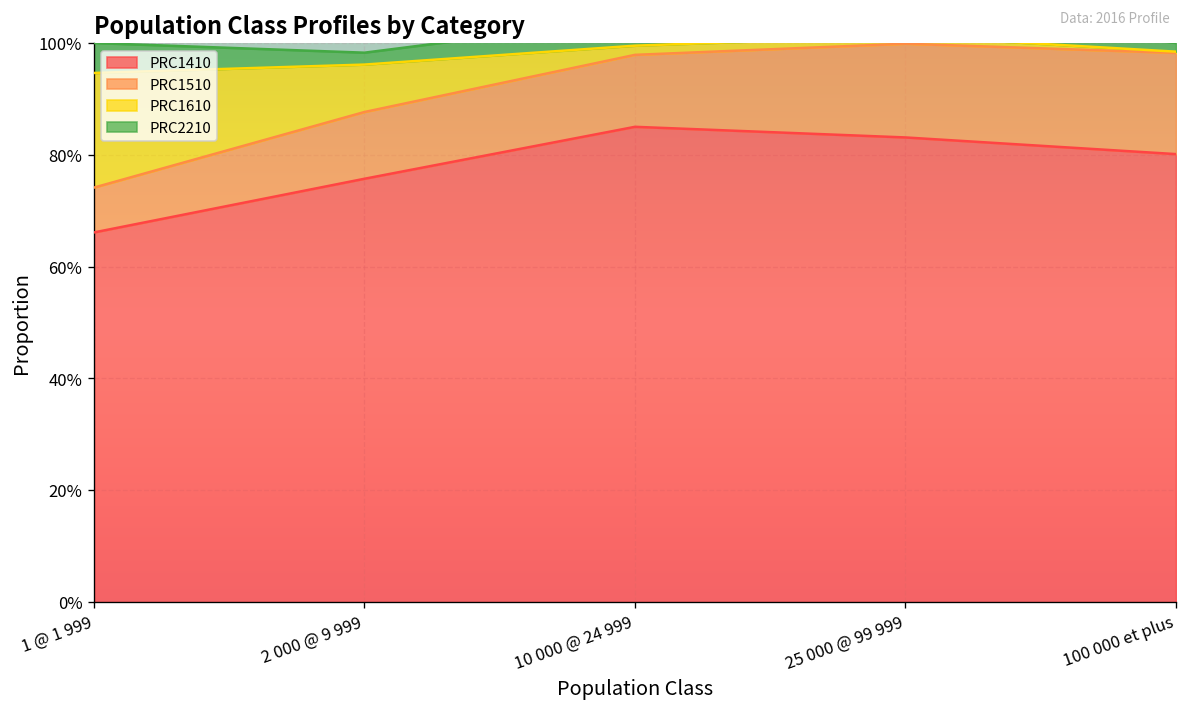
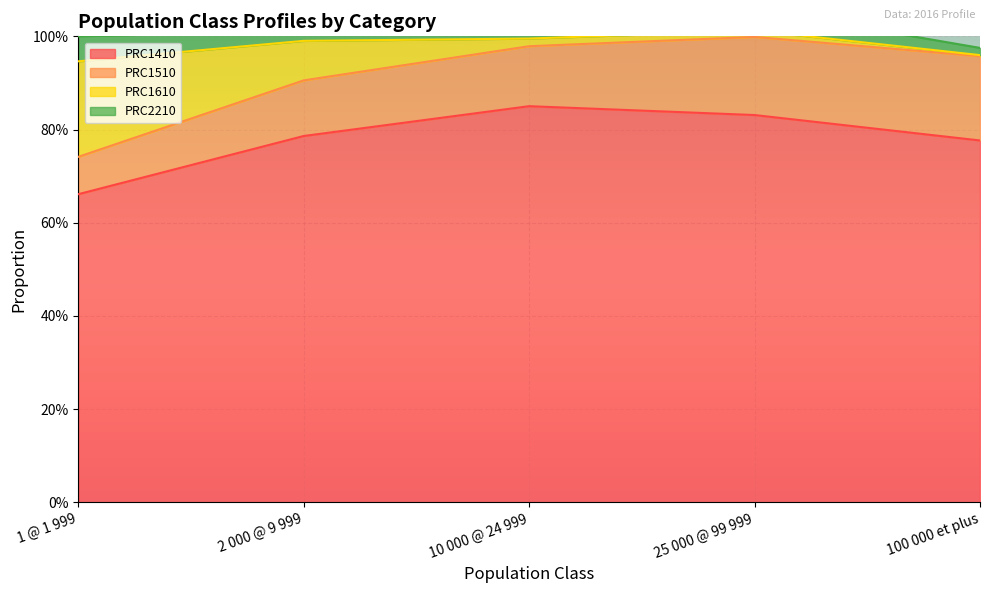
PRC1410, 2 000 @ 9 999: 76% -> 79%
PRC1410, 100 000 et plus: 80% -> 78%
